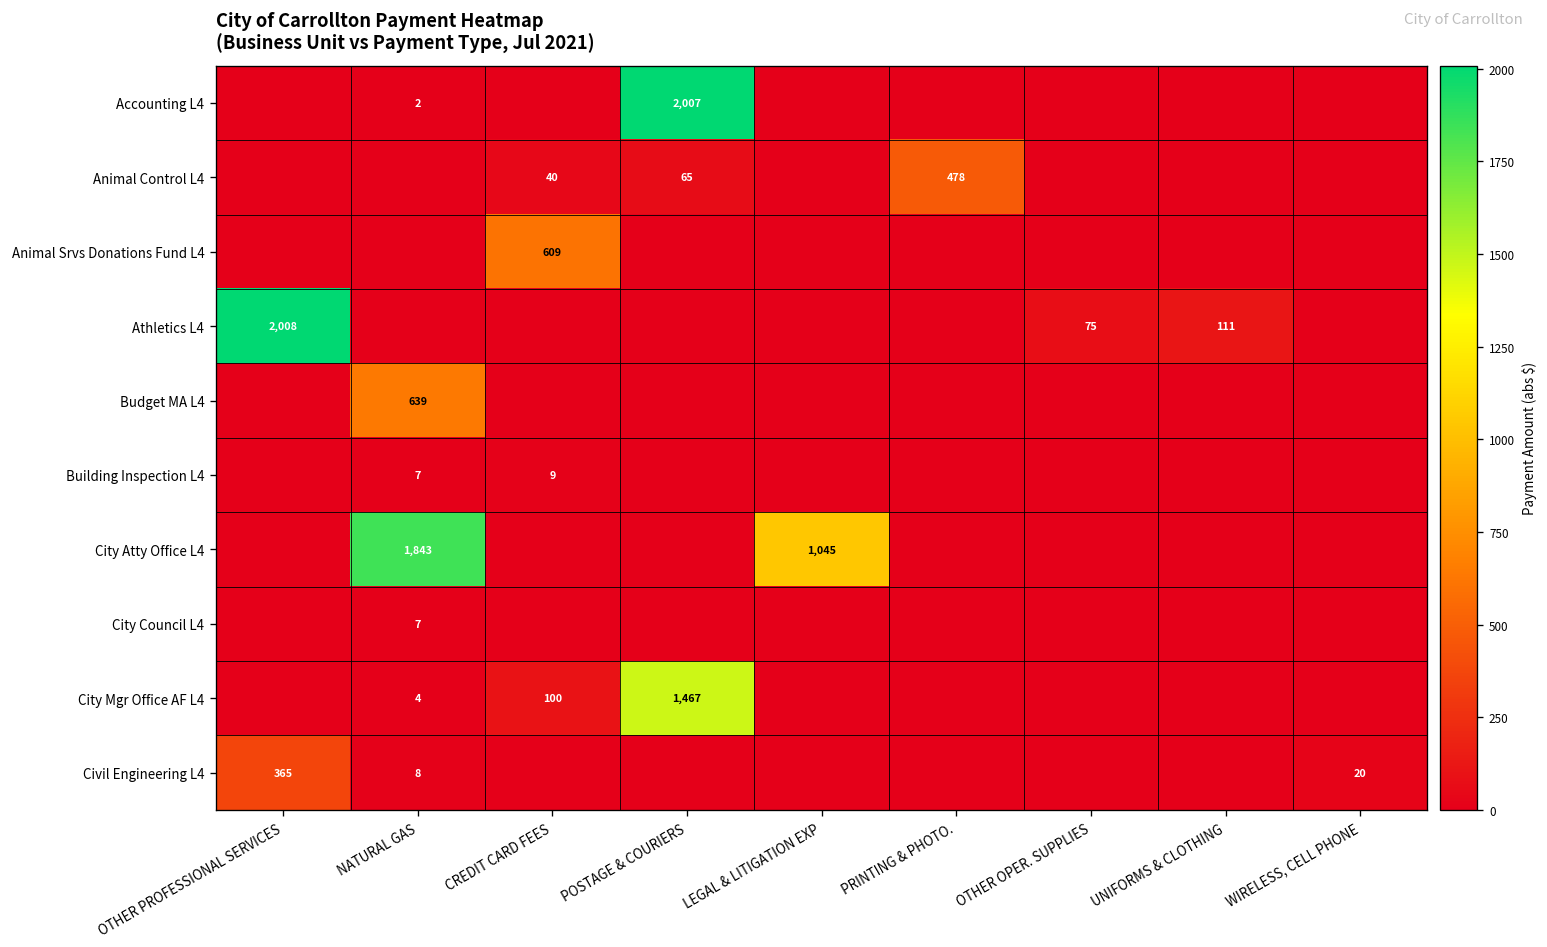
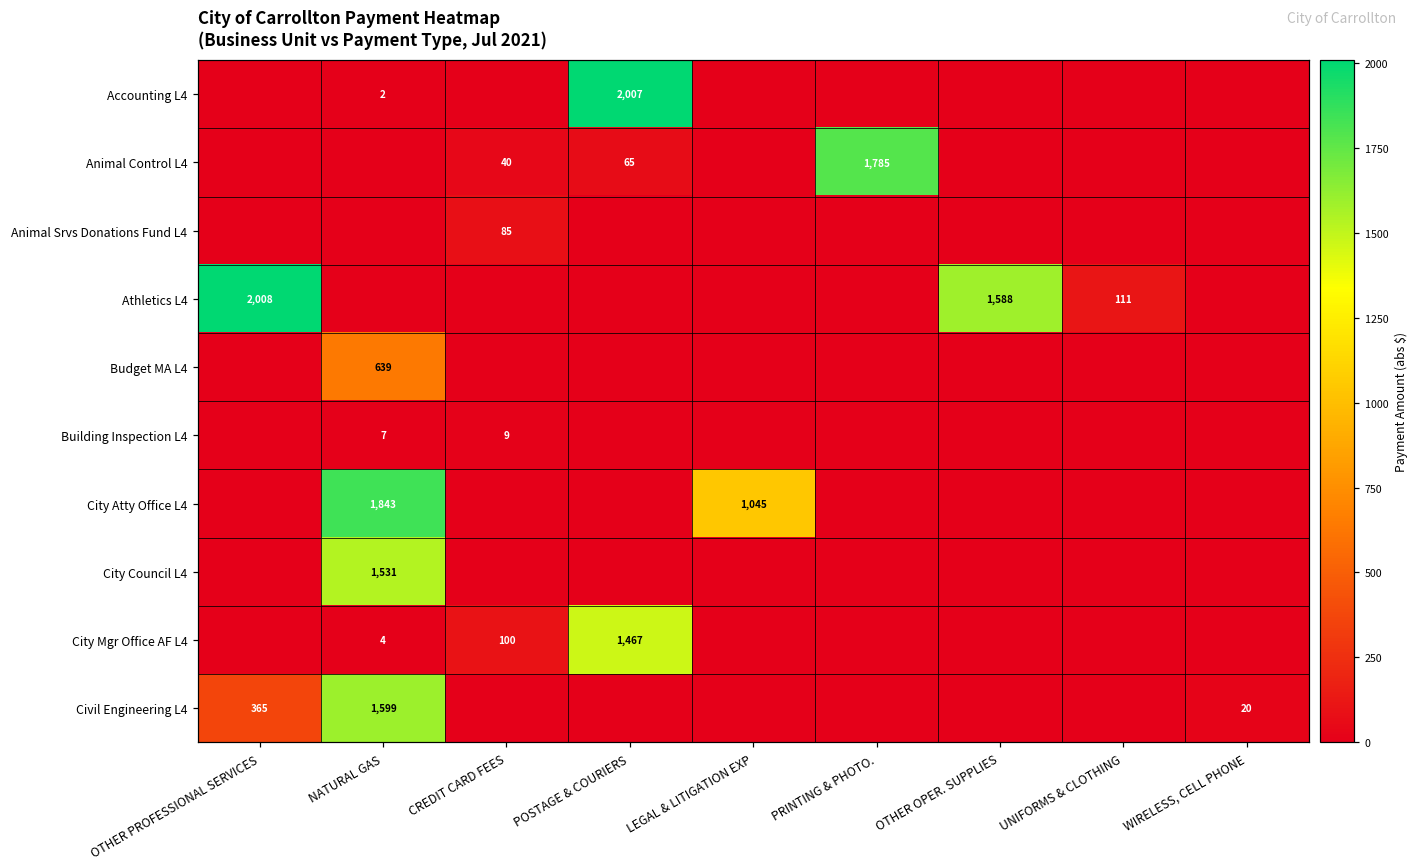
Animal Control L4, PRINTING & PHOTO.: 478 -> 1,785
Animal Srvs Donations Fund L4, CREDIT CARD FEES: 609 -> 85
Athletics L4, OTHER OPER. SUPPLIES: 75 -> 1,588
City Council L4, NATURAL GAS: 7 -> 1,531
Civil Engineering L4, NATURAL GAS: 8 -> 1,599
